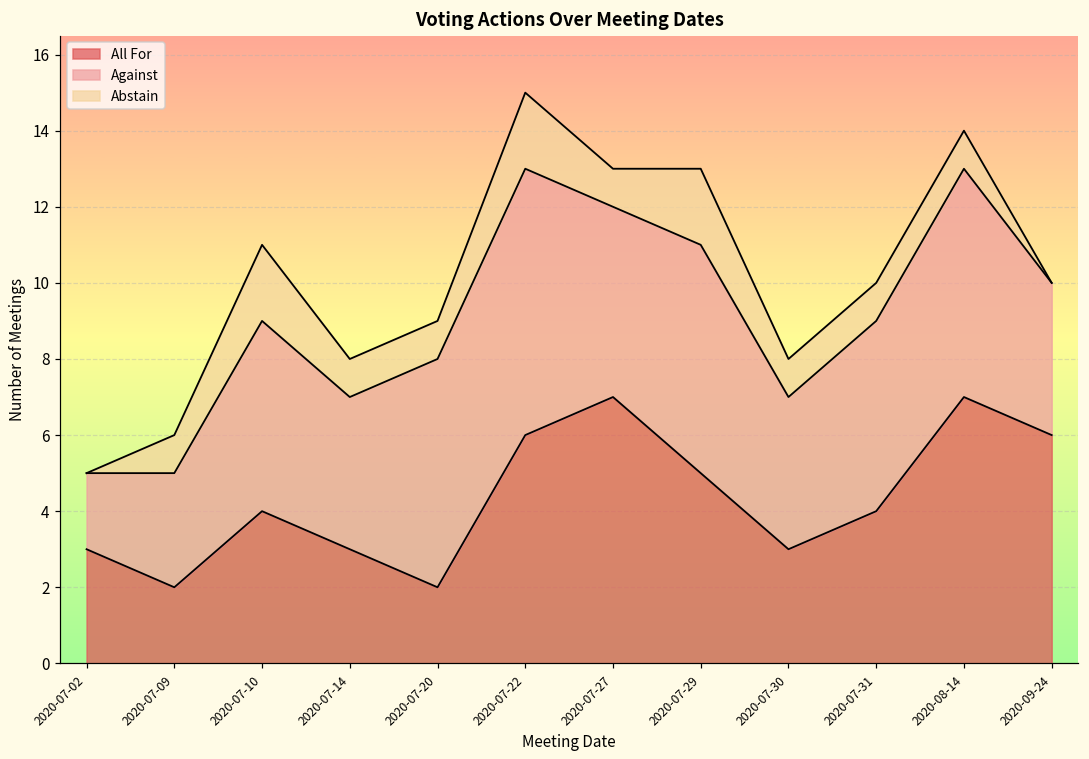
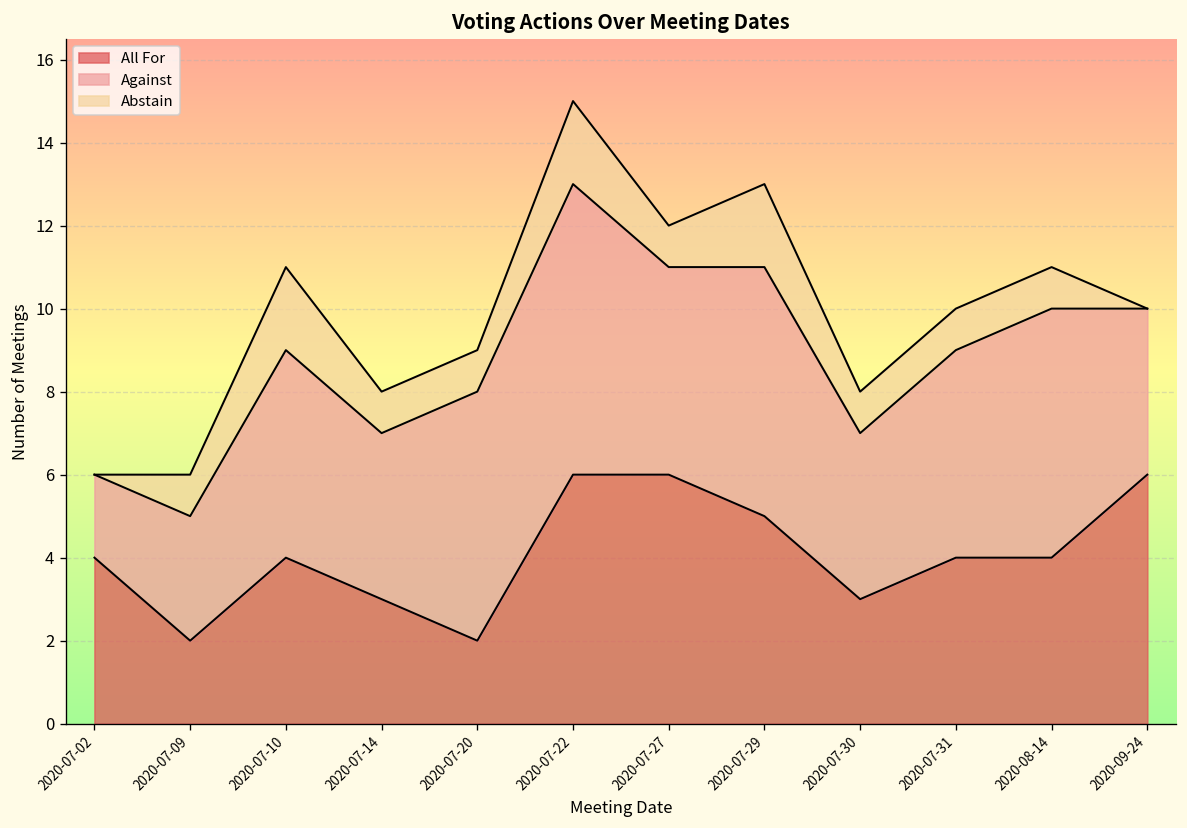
All For, 2020-07-02: 3 -> 4
All For, 2020-07-27: 7 -> 6
All For, 2020-08-14: 7 -> 4
